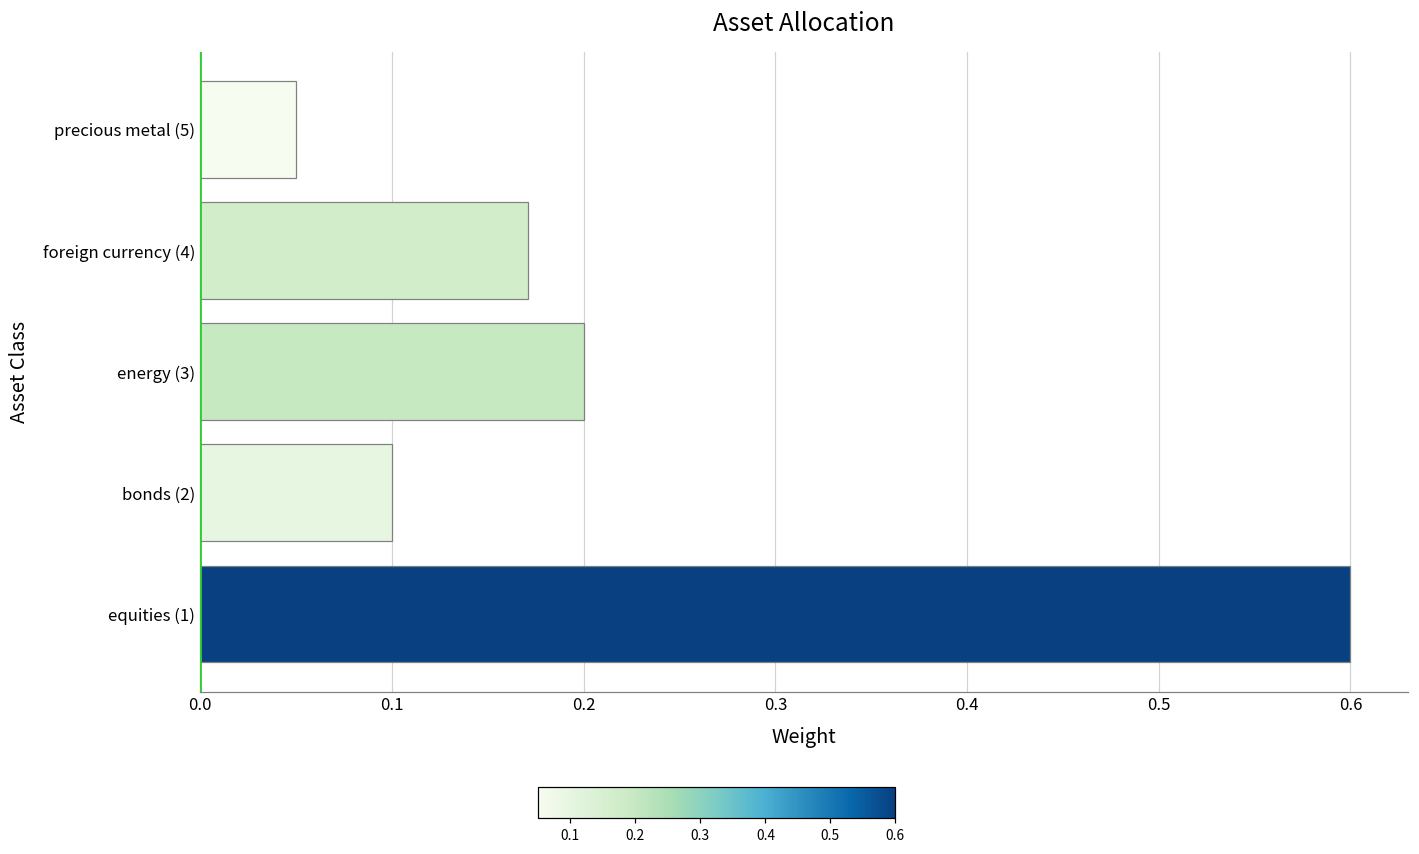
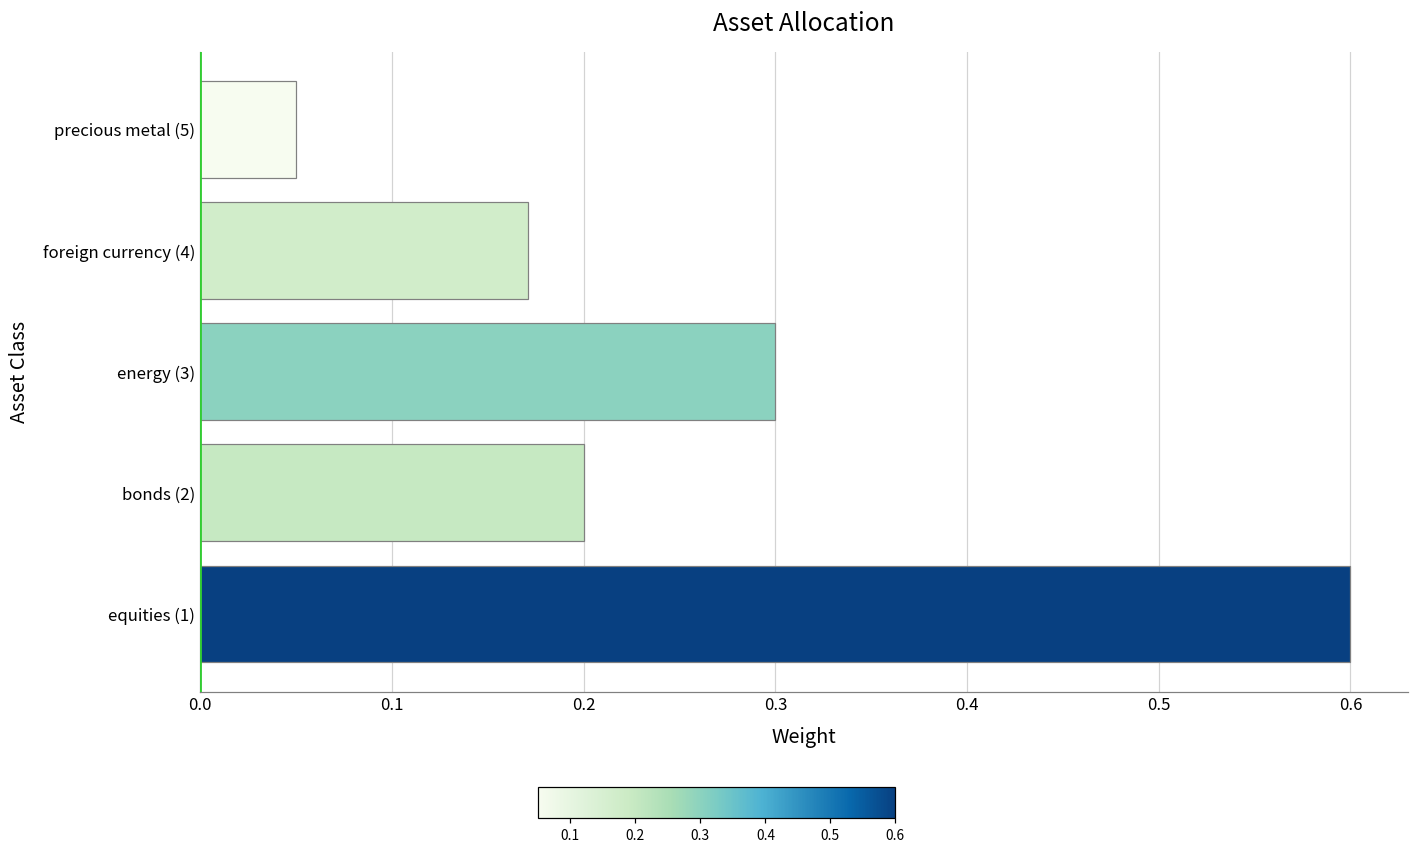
energy (3): 0.2 -> 0.3
bonds (2): 0.1 -> 0.2
